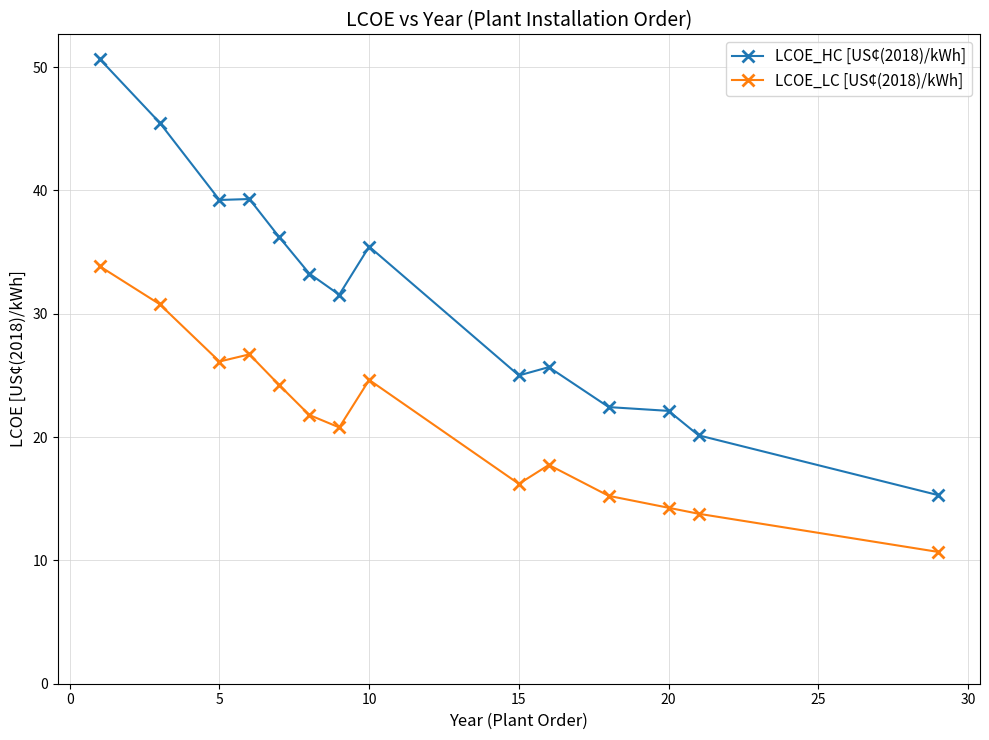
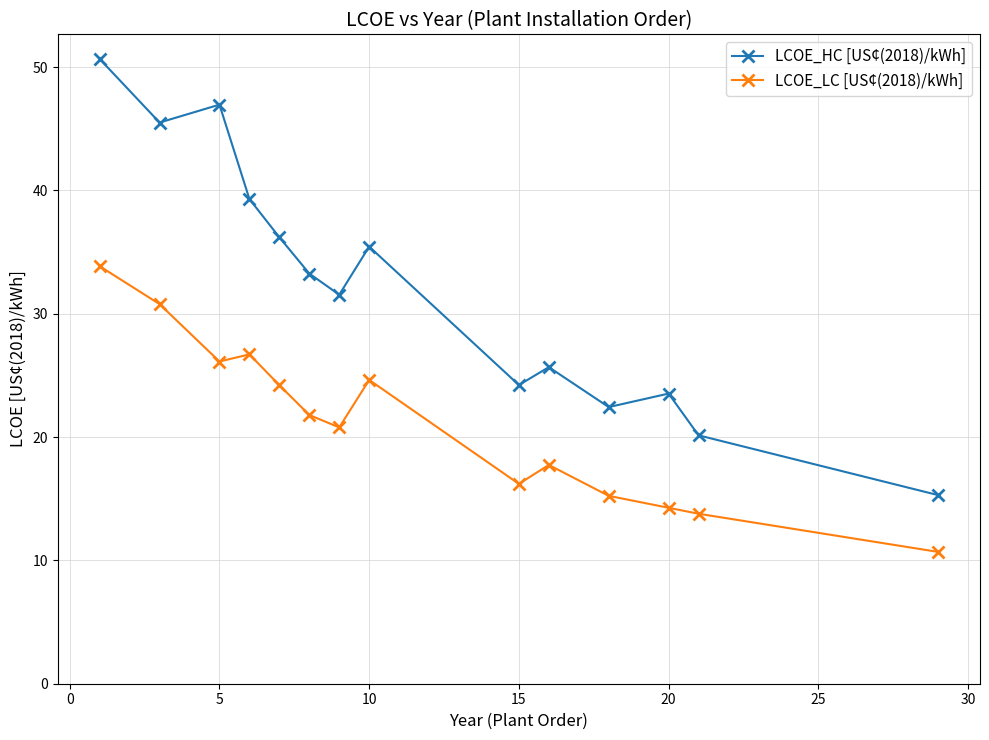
LCOE_HC [US¢(2018)/kWh], 5: 39.2 -> 47.0
LCOE_HC [US¢(2018)/kWh], 15: 25.0 -> 24.2
LCOE_HC [US¢(2018)/kWh], 20: 22.1 -> 23.5
